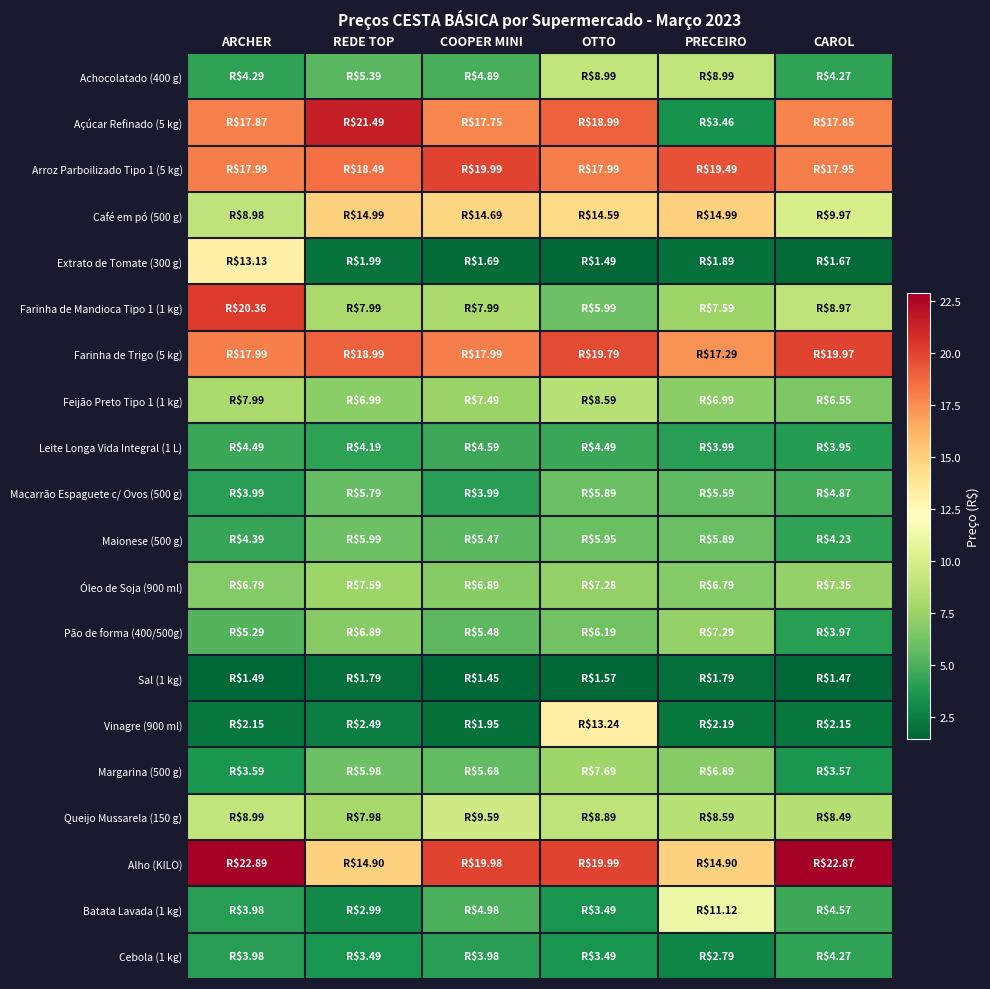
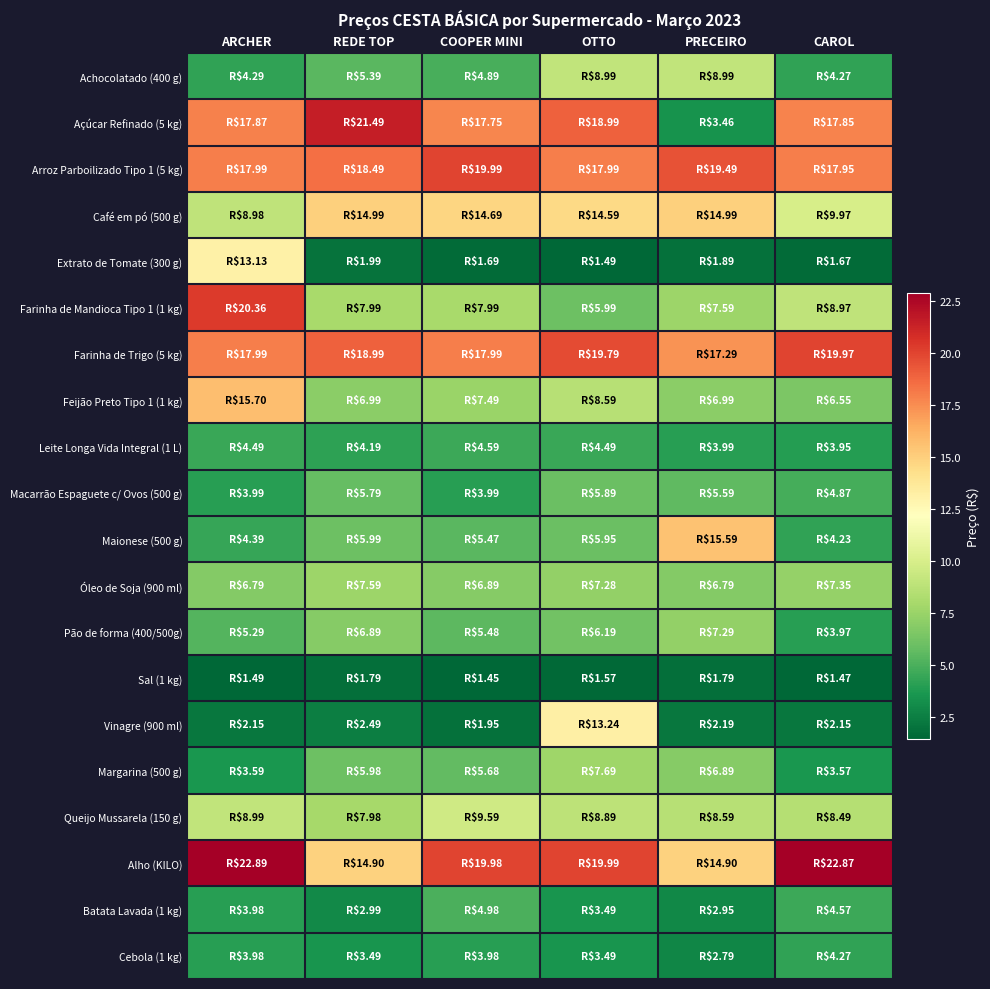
Feijão Preto Tipo 1 (1 kg), ARCHER: $7.99 -> $15.70
Maionese (500 g), PRECEIRO: $5.89 -> $15.59
Batata Lavada (1 kg), PRECEIRO: $11.12 -> $2.95
